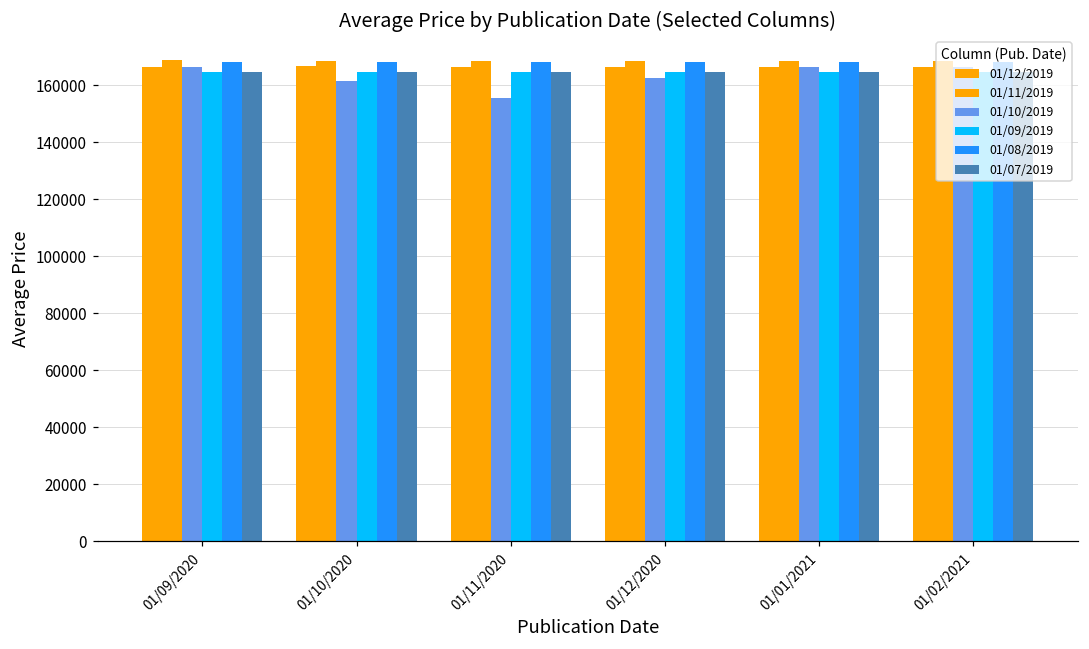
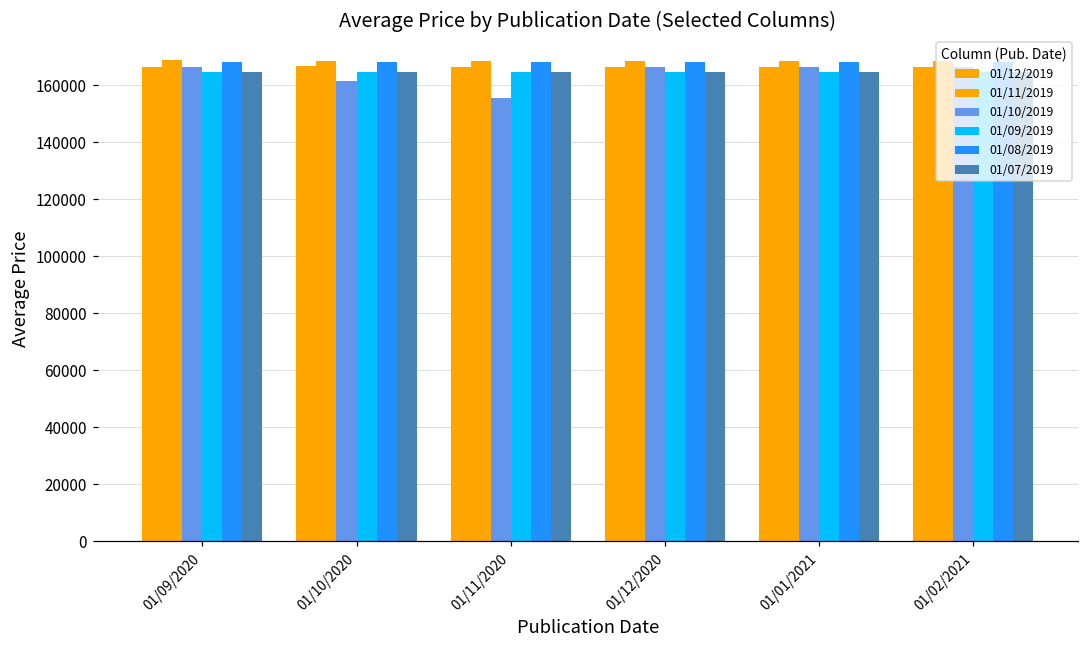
01/10/2019, 01/12/2020: 163000 -> 166000
